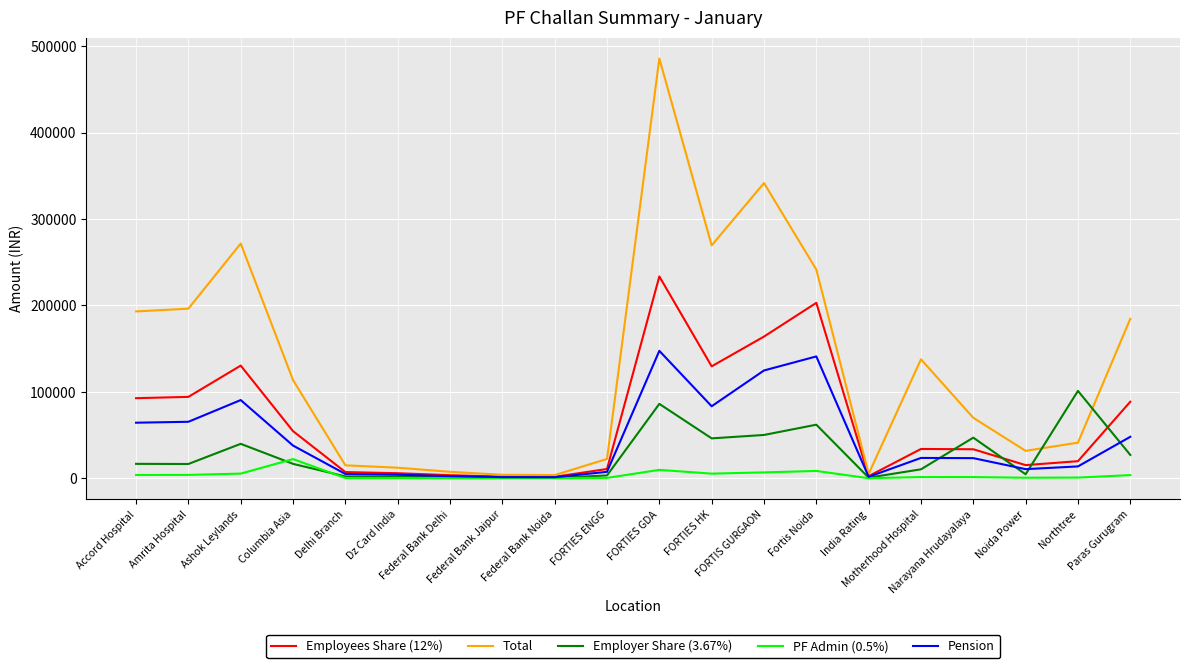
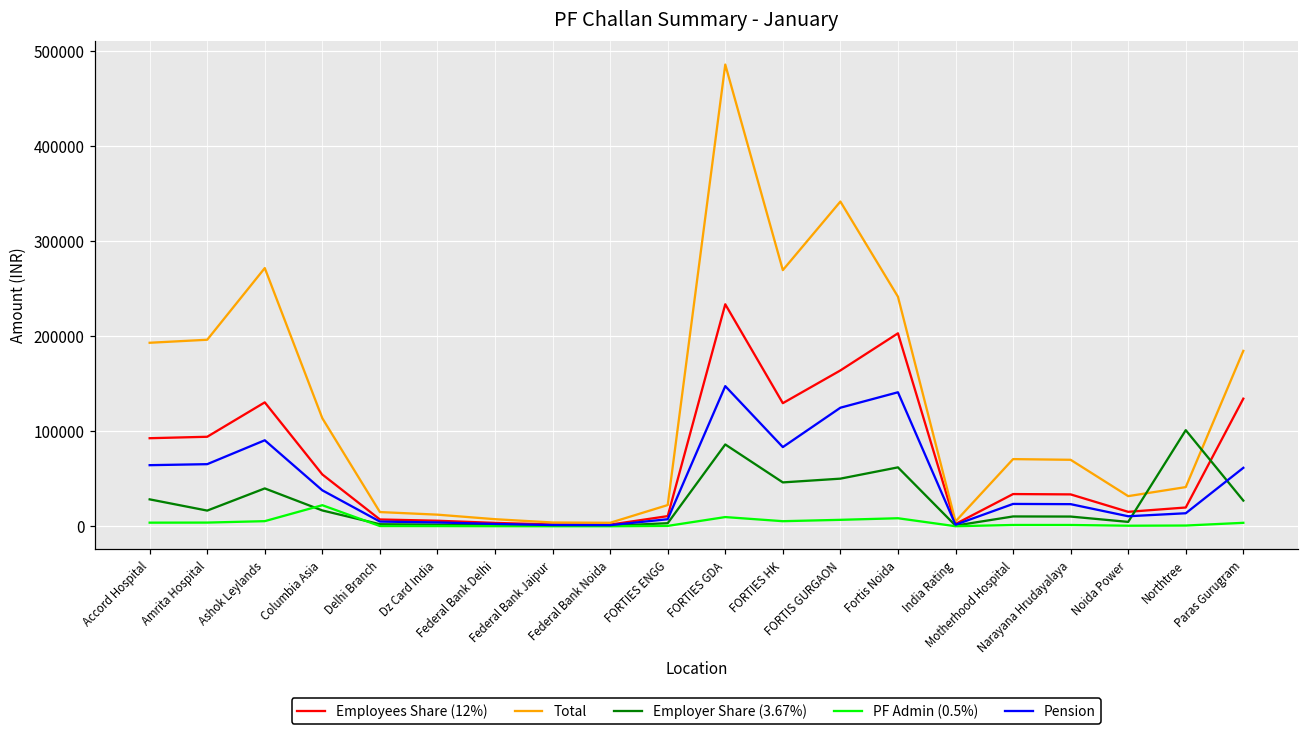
Employer Share (3.67%), Accord Hospital: 20000 -> 30000
Total, Motherhood Hospital: 140000 -> 70000
Employer Share (3.67%), Narayana Hrudayalaya: 50000 -> 10000
Employees Share (12%), Paras Gurugram: 90000 -> 130000
Pension, Paras Gurugram: 50000 -> 60000
